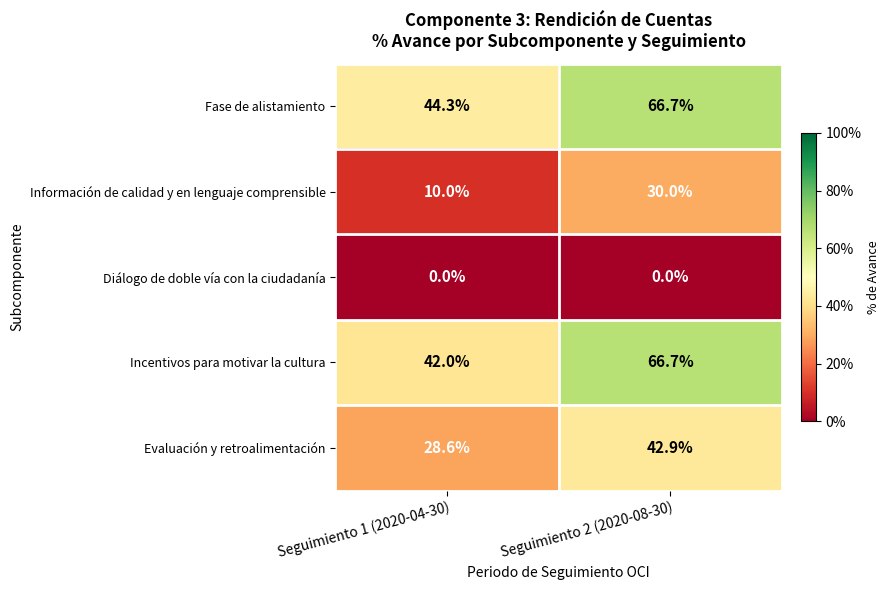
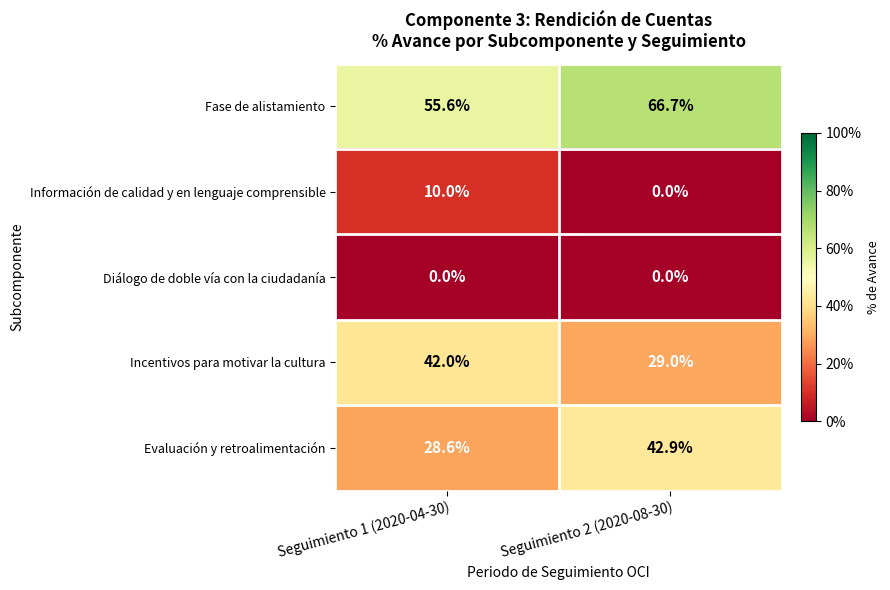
Fase de alistamiento, Seguimiento 1 (2020-04-30): 44.3% -> 55.6%
Información de calidad y en lenguaje comprensible, Seguimiento 2 (2020-08-30): 30.0% -> 0.0%
Incentivos para motivar la cultura, Seguimiento 2 (2020-08-30): 66.7% -> 29.0%
